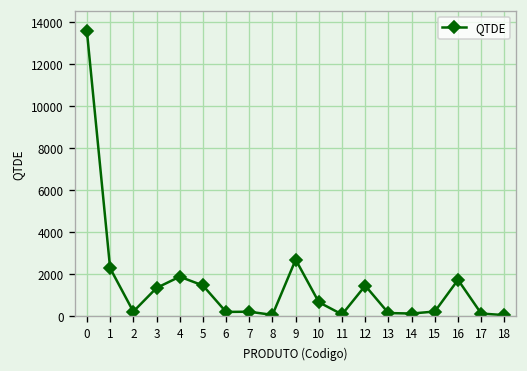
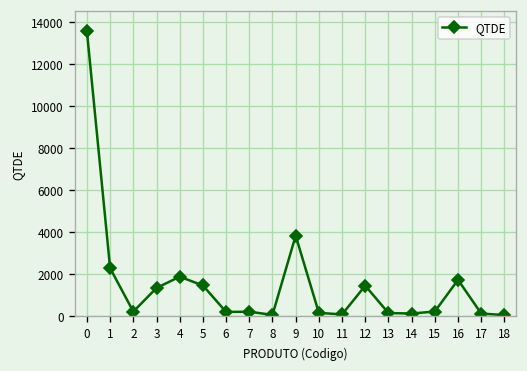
9: 2700 -> 3800
10: 600 -> 100
